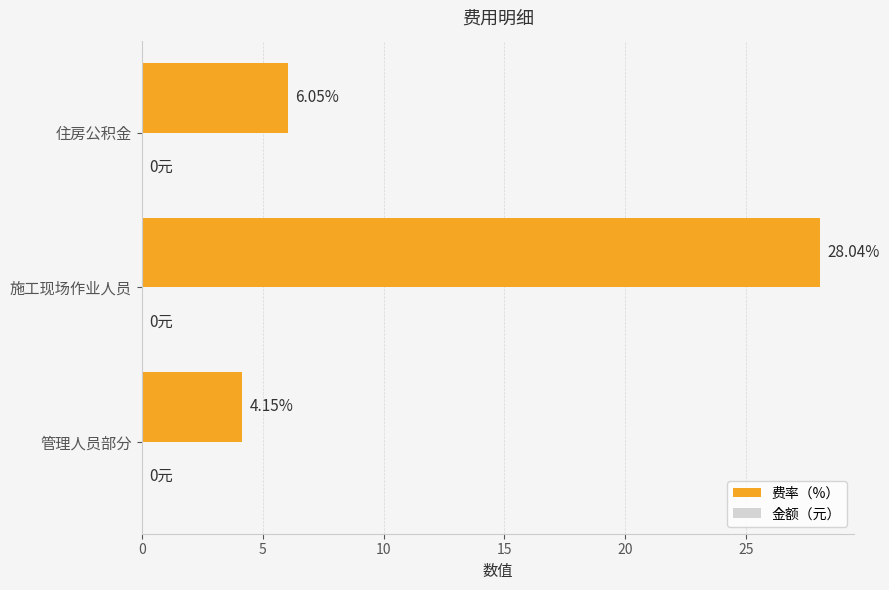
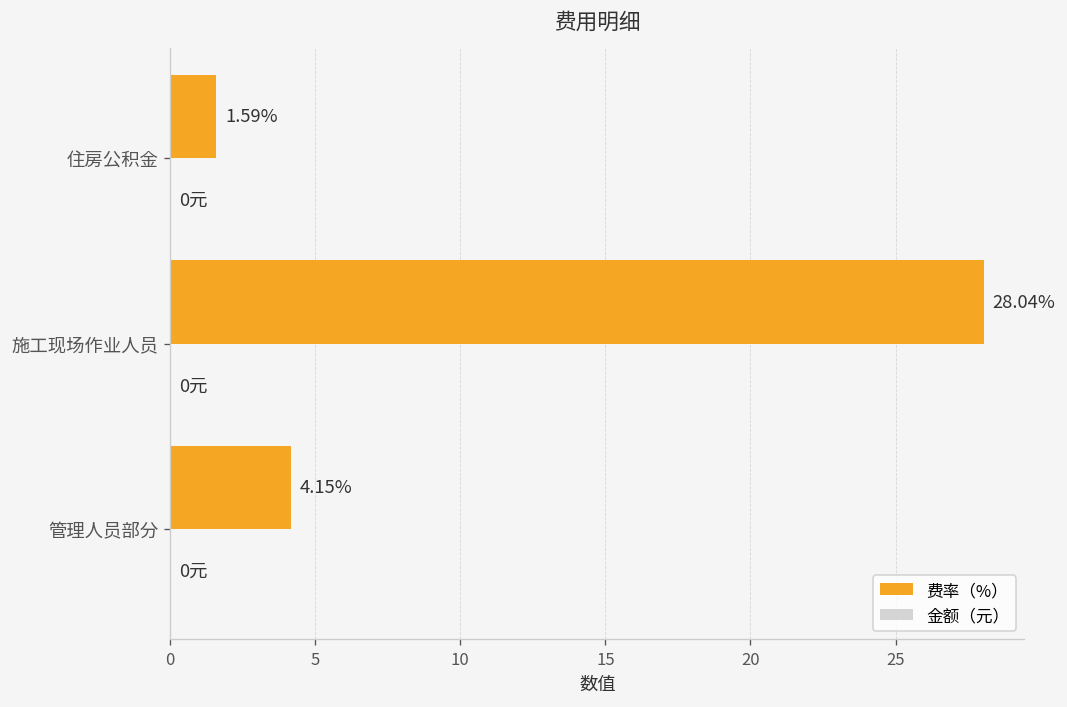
费率（%）, 住房公积金: 6.05% -> 1.59%
